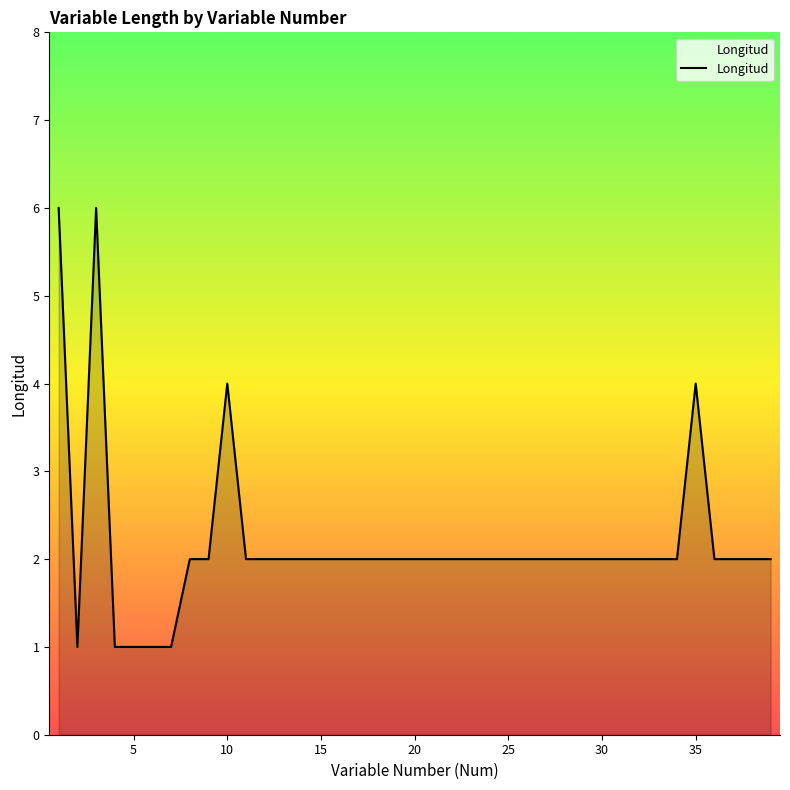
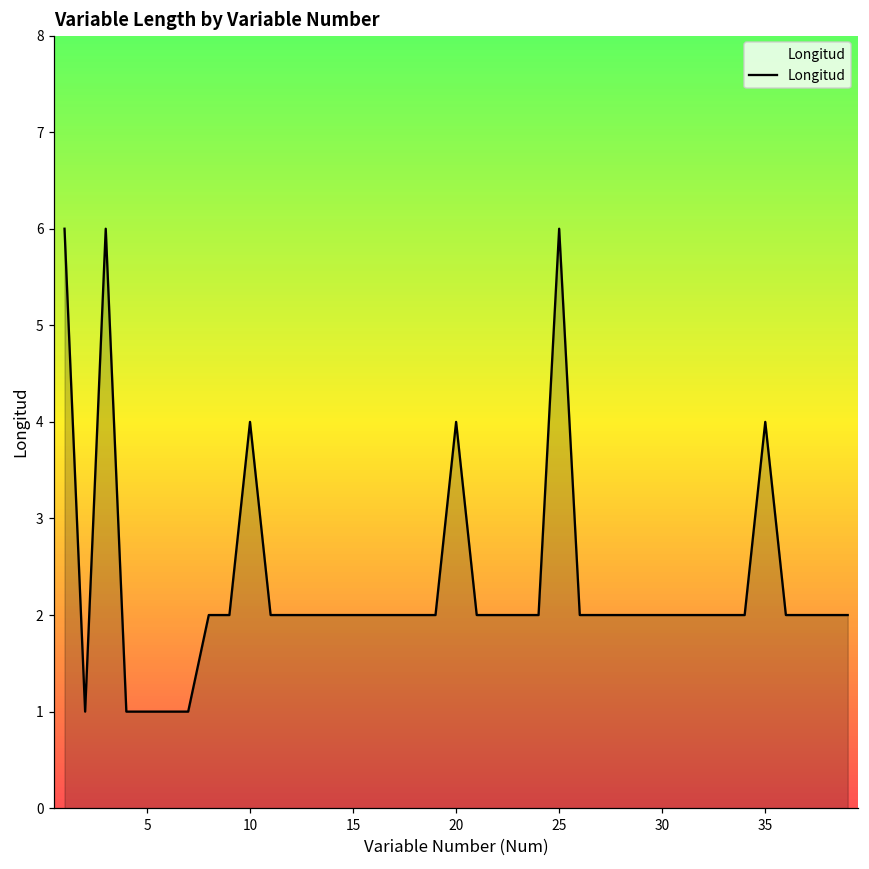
20: 2 -> 4
25: 2 -> 6
